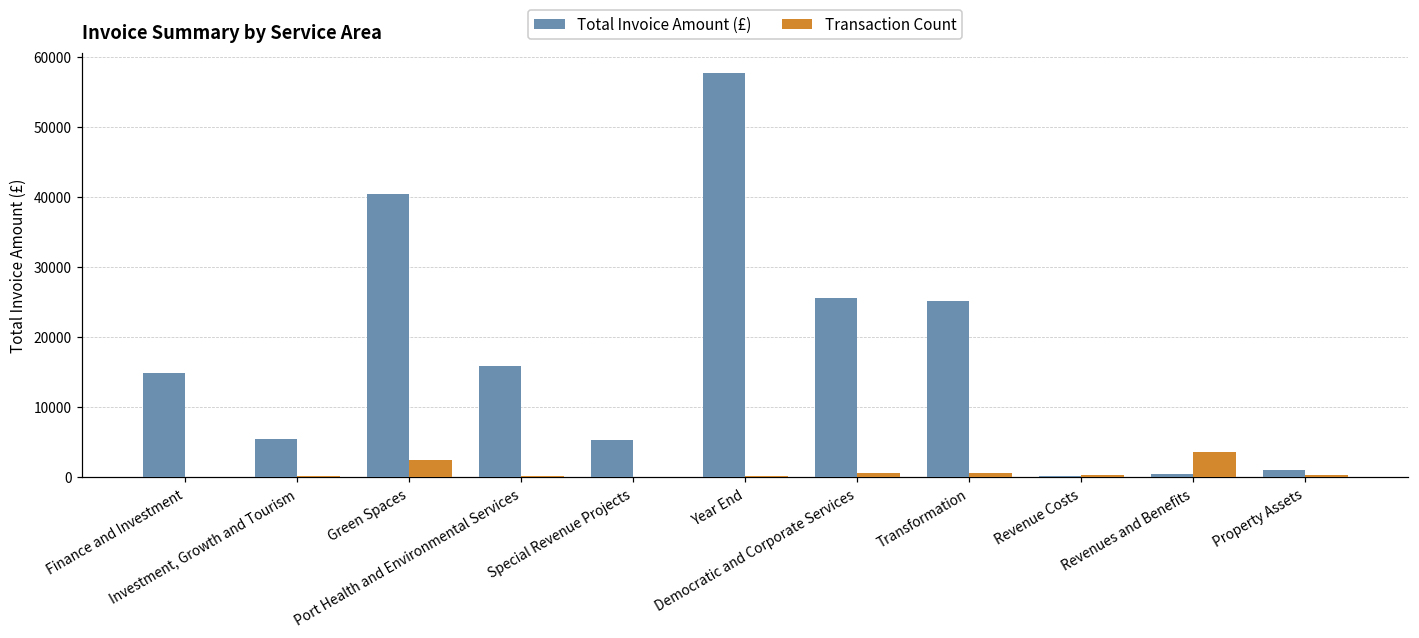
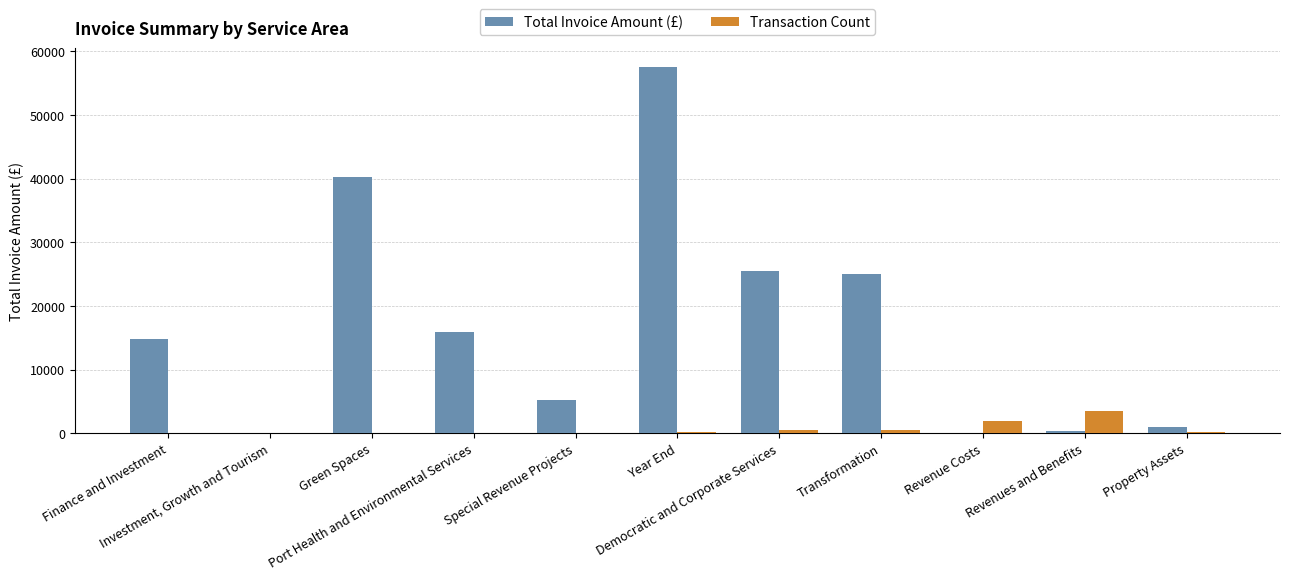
Total Invoice Amount (£), Investment, Growth and Tourism: 5000 -> 0
Transaction Count, Green Spaces: 2000 -> 0
Transaction Count, Revenue Costs: 0 -> 2000
